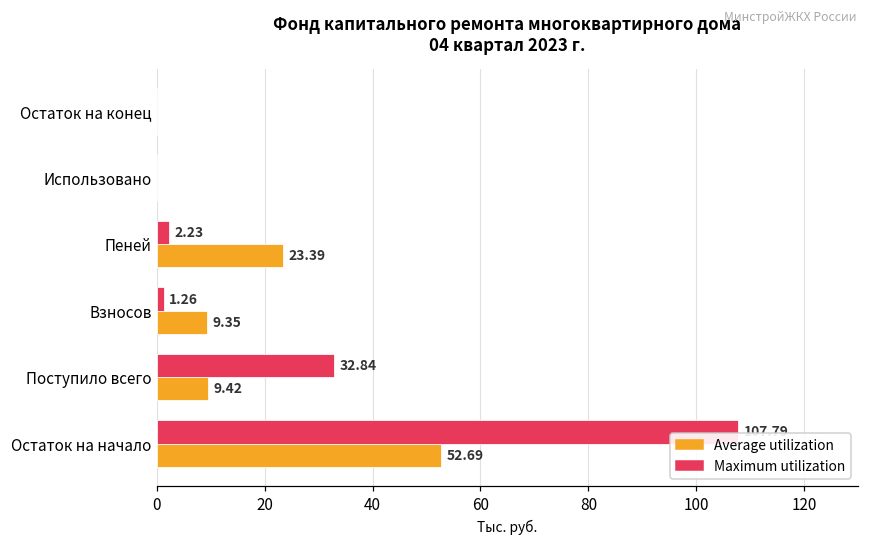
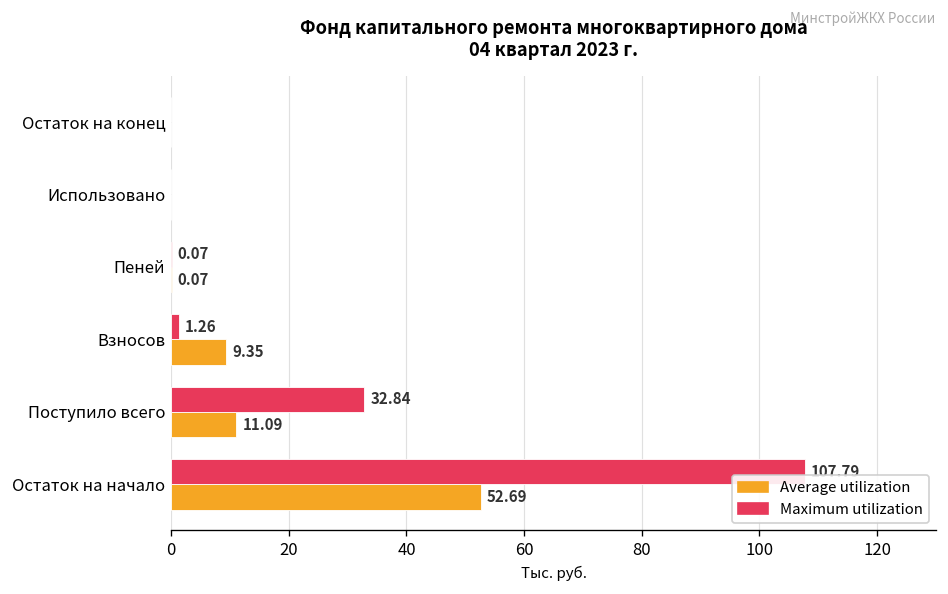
Maximum utilization, Пеней: 2.23 -> 0.07
Average utilization, Пеней: 23.39 -> 0.07
Average utilization, Поступило всего: 9.42 -> 11.09
